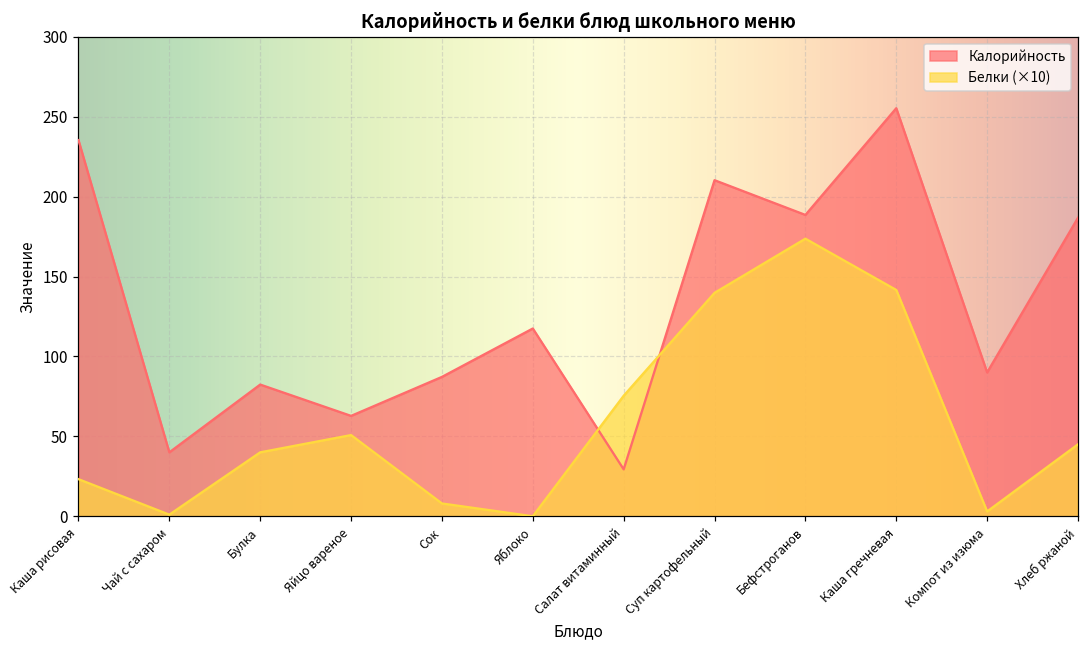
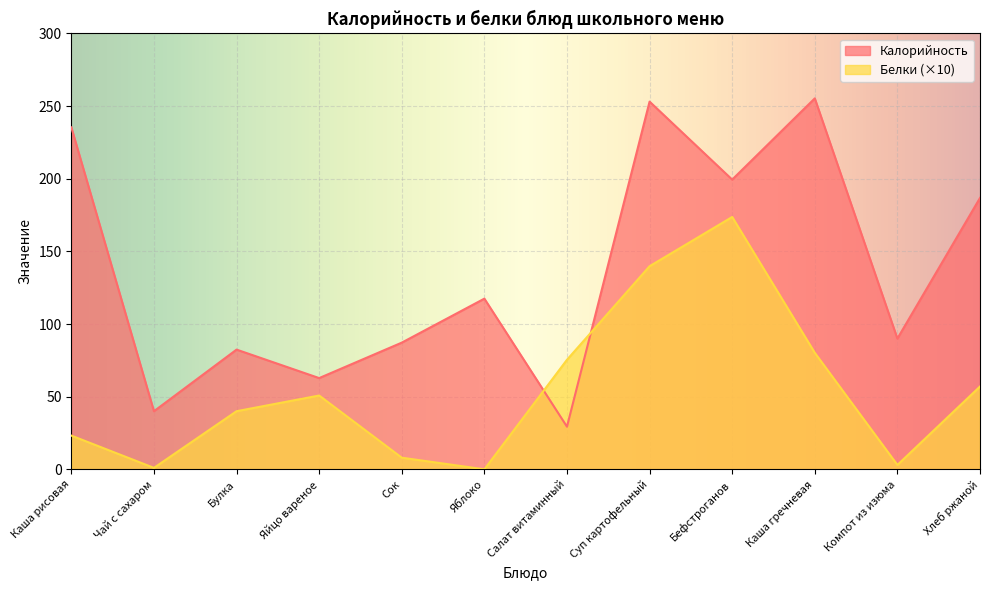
Калорийность, Суп картофельный: 210 -> 253
Калорийность, Бефстроганов: 189 -> 199
Белки (×10), Каша гречневая: 142 -> 80
Белки (×10), Хлеб ржаной: 45 -> 57
